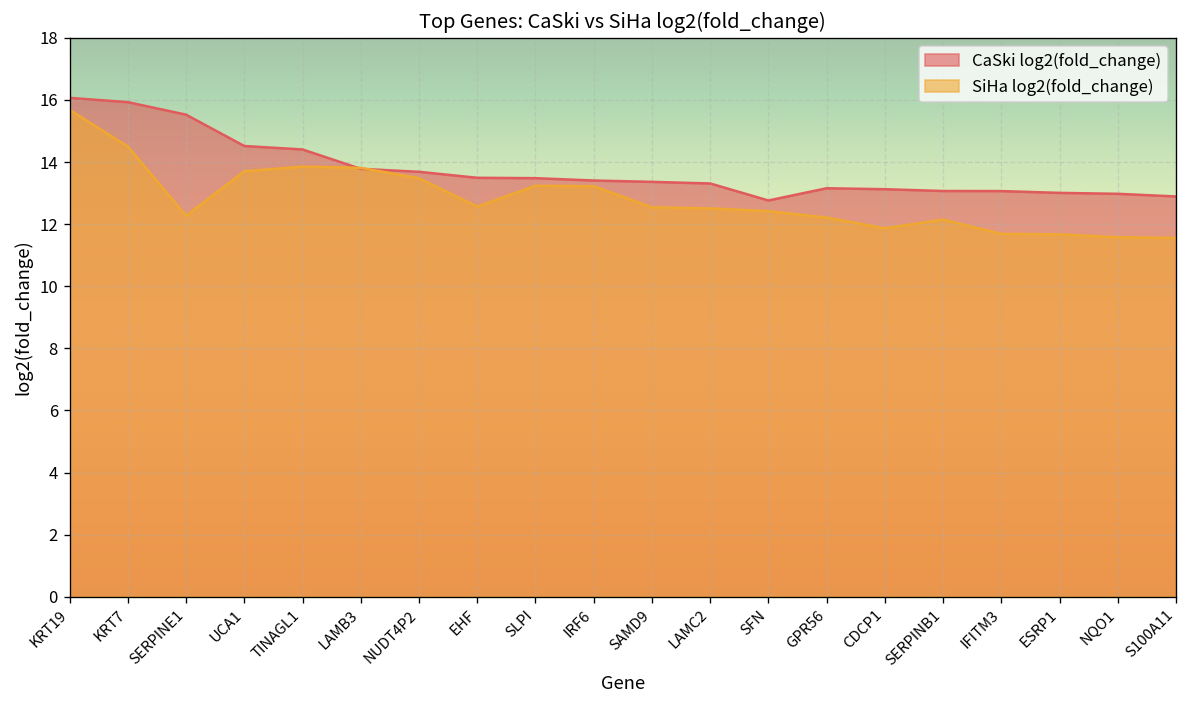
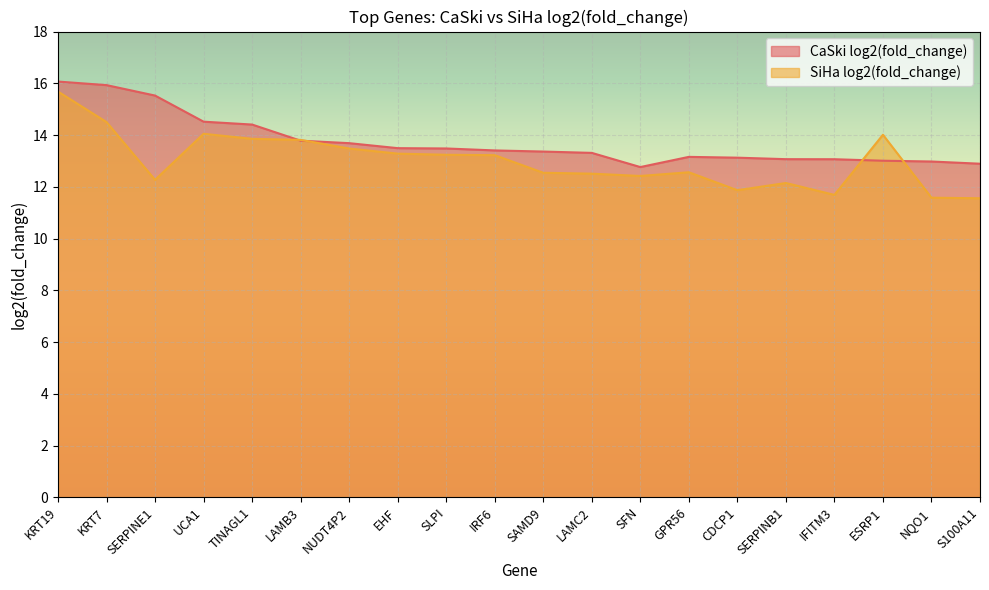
SiHa log2(fold_change), UCA1: 13.7 -> 14.0
SiHa log2(fold_change), EHF: 12.6 -> 13.3
SiHa log2(fold_change), GPR56: 12.2 -> 12.6
SiHa log2(fold_change), ESRP1: 11.7 -> 14.0
